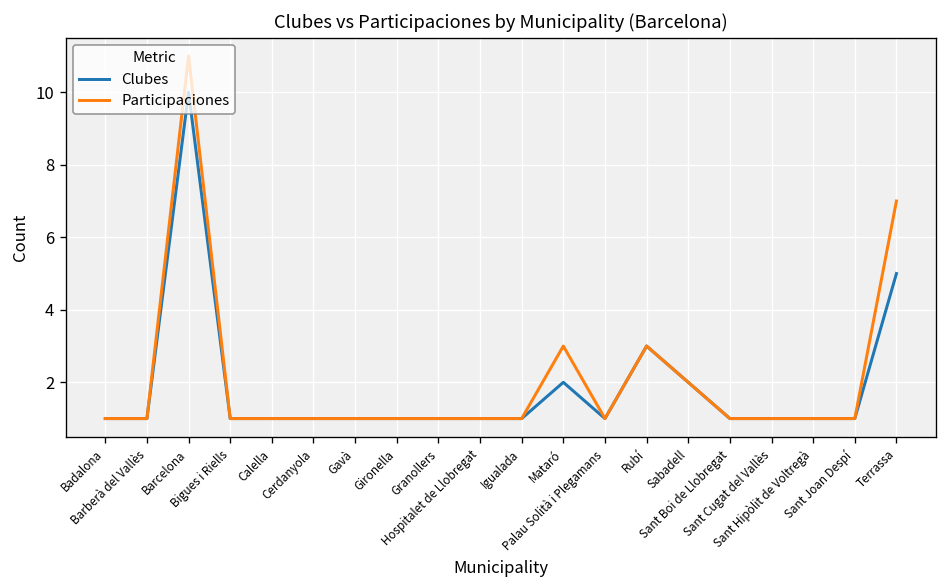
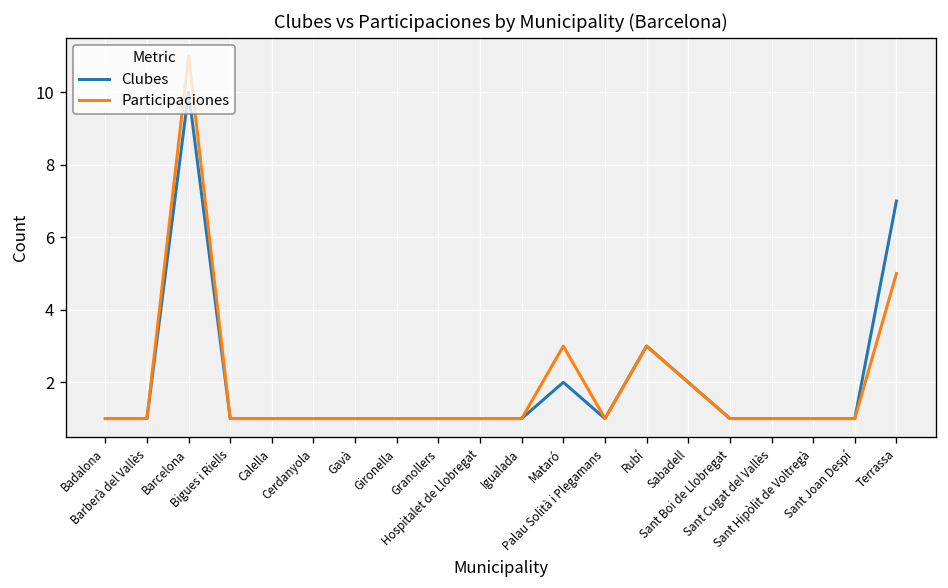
Clubes, Terrassa: 5 -> 7
Participaciones, Terrassa: 7 -> 5
